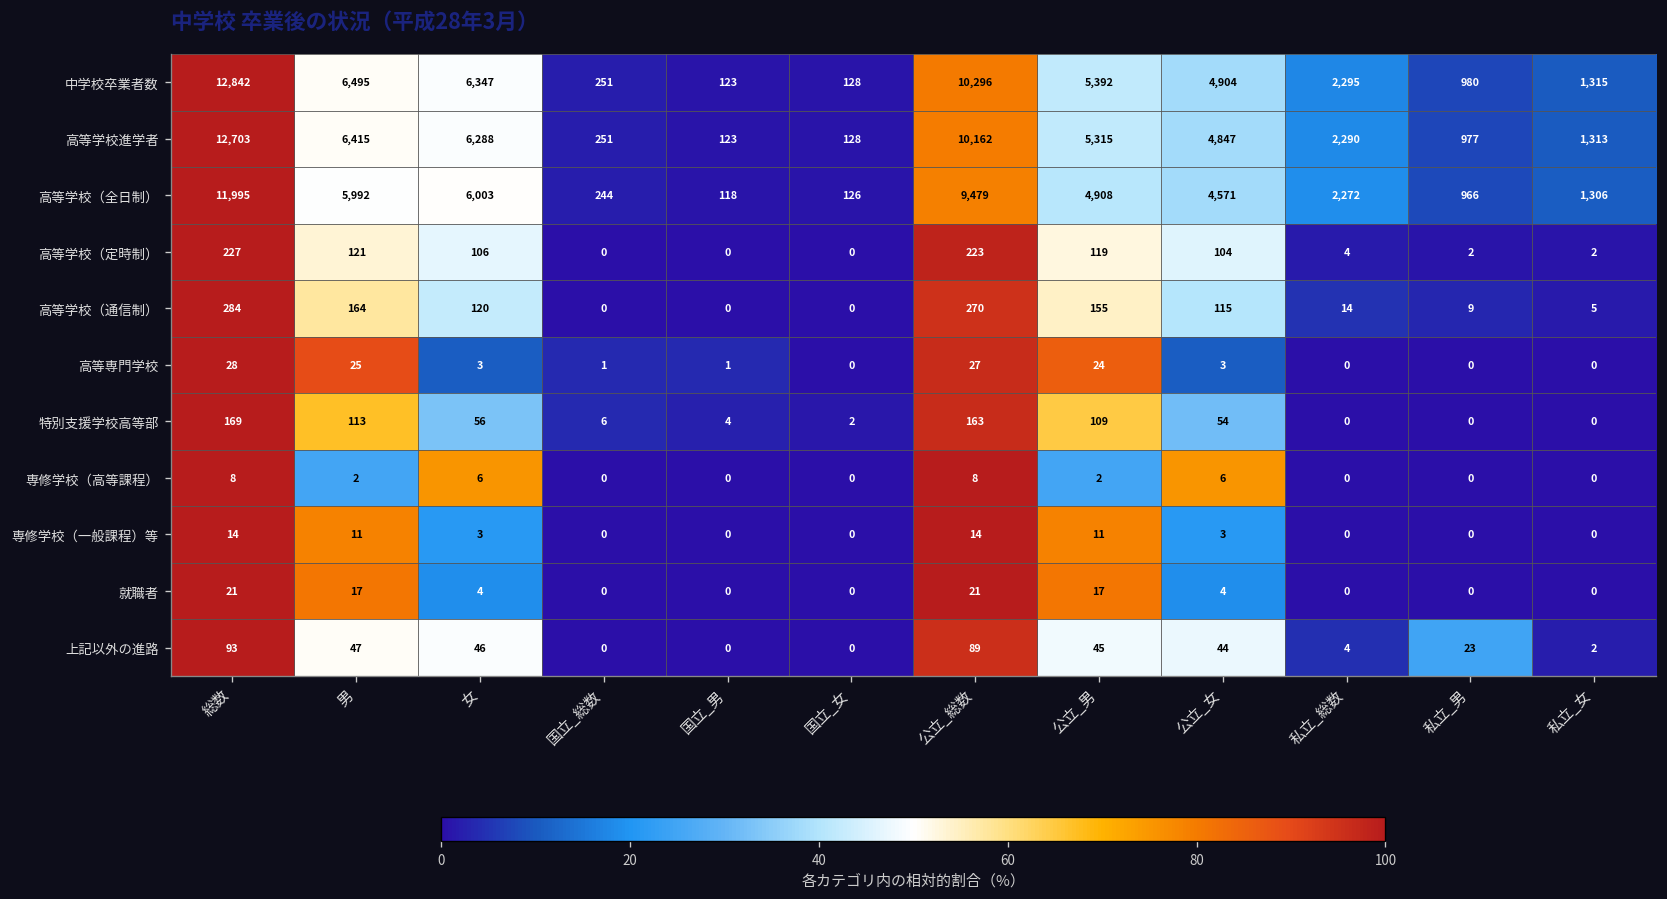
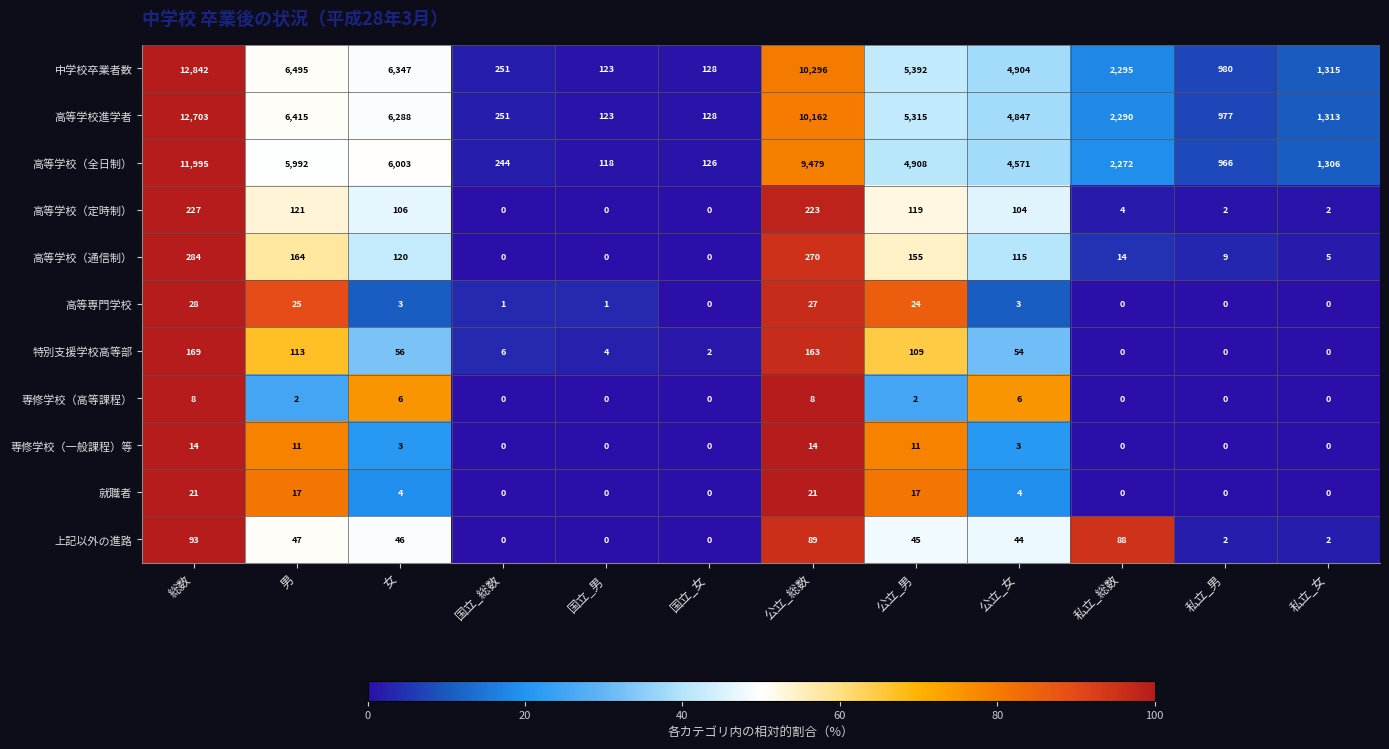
上記以外の進路, 私立_総数: 4 -> 88
上記以外の進路, 私立_男: 23 -> 2
